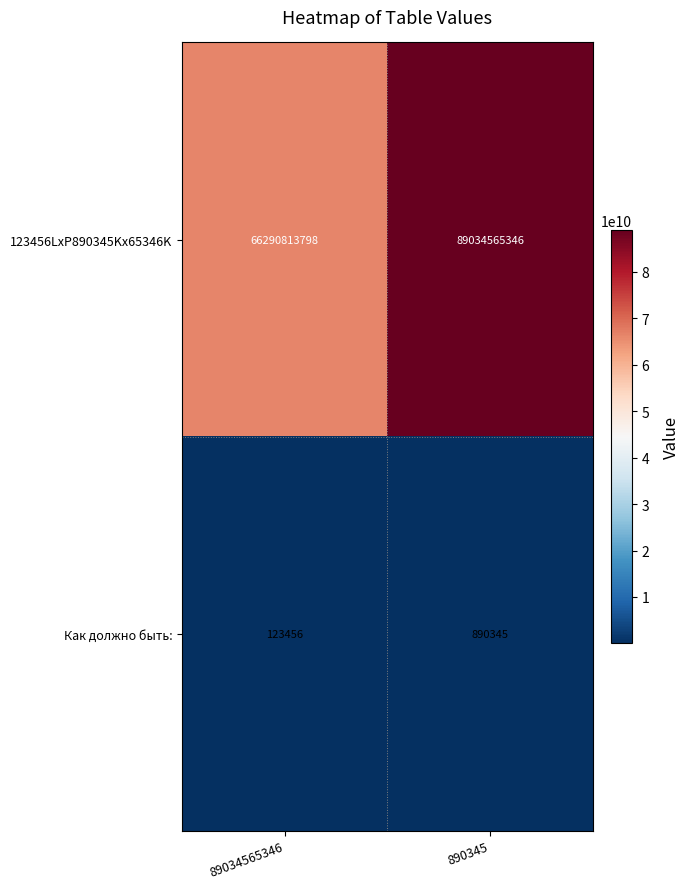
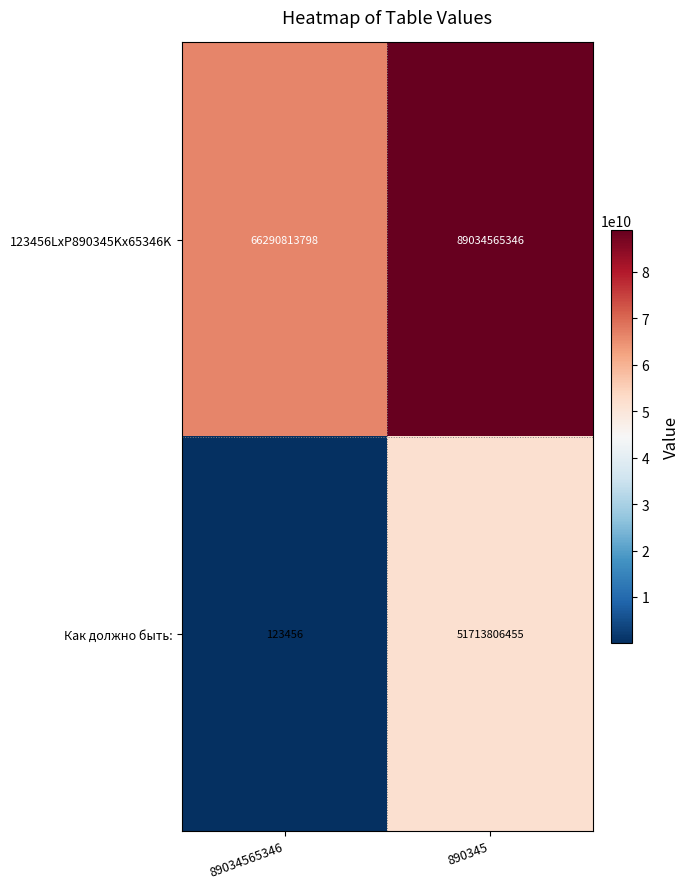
Как должно быть:, 890345: 890345 -> 51713806455
